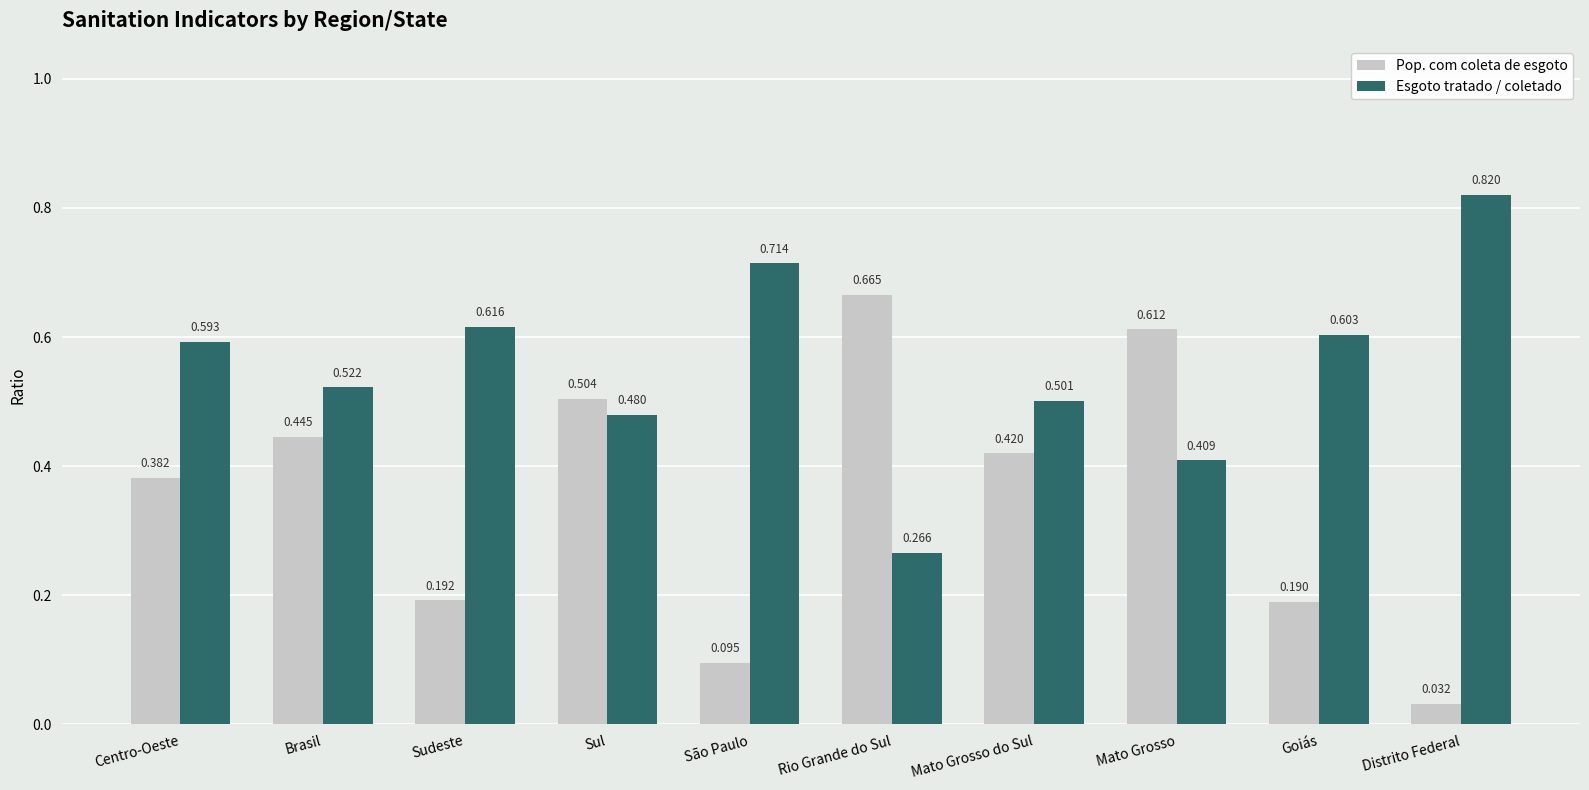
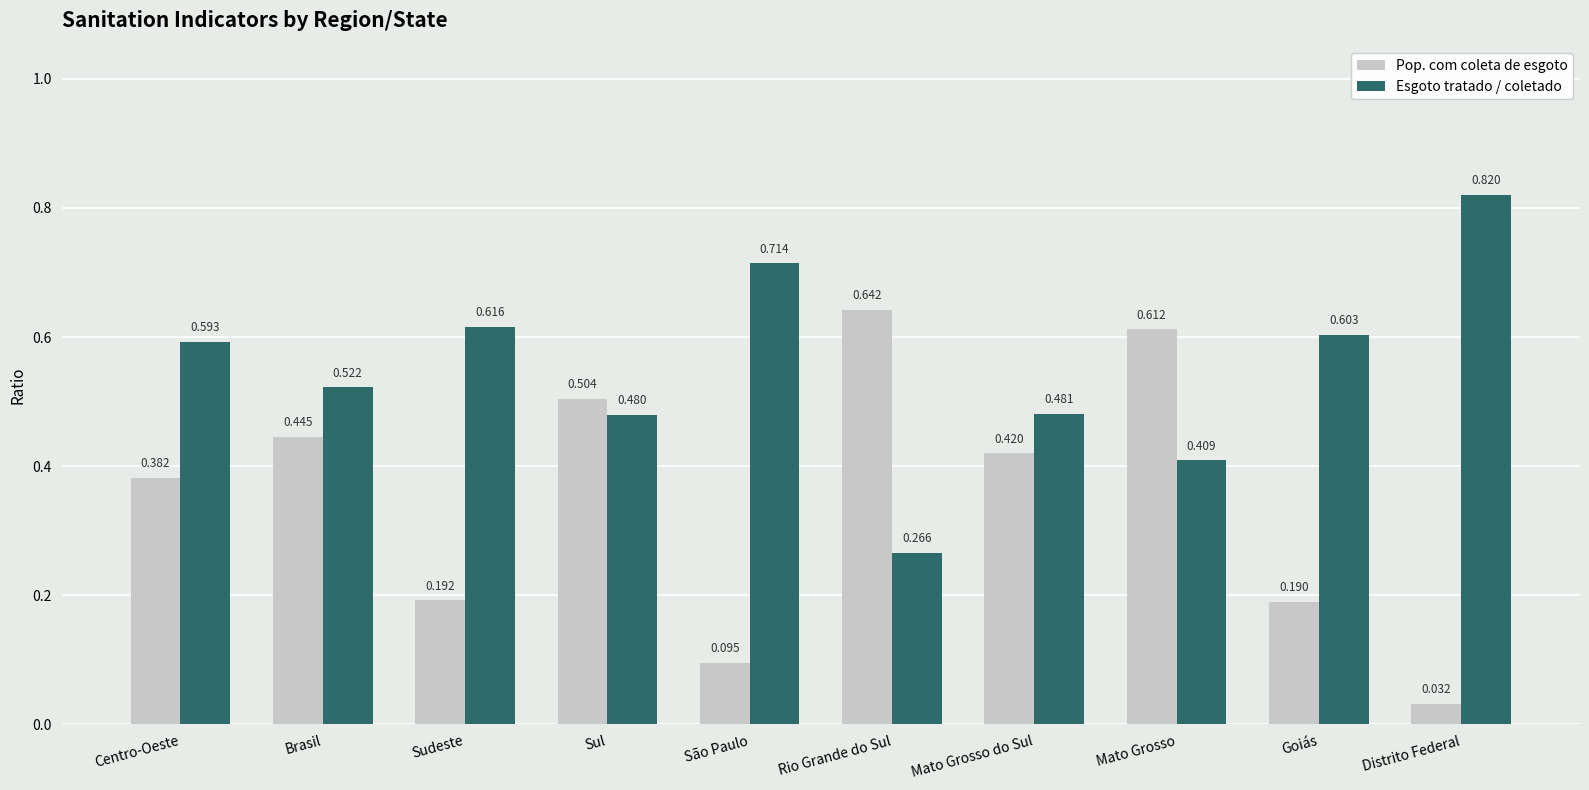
Pop. com coleta de esgoto, Rio Grande do Sul: 0.665 -> 0.642
Esgoto tratado / coletado, Mato Grosso do Sul: 0.501 -> 0.481
